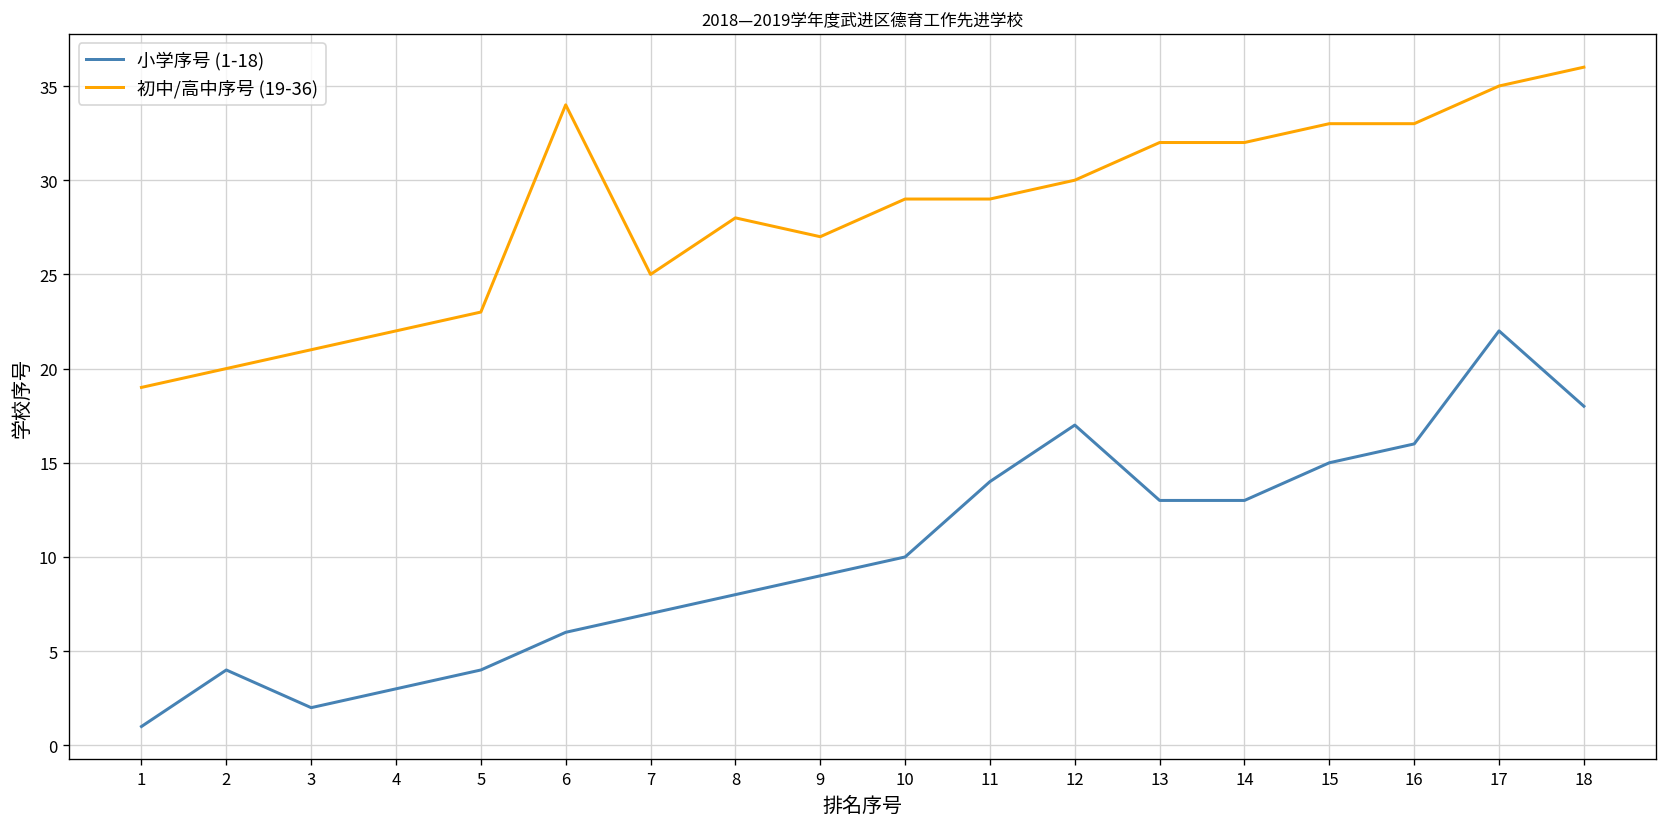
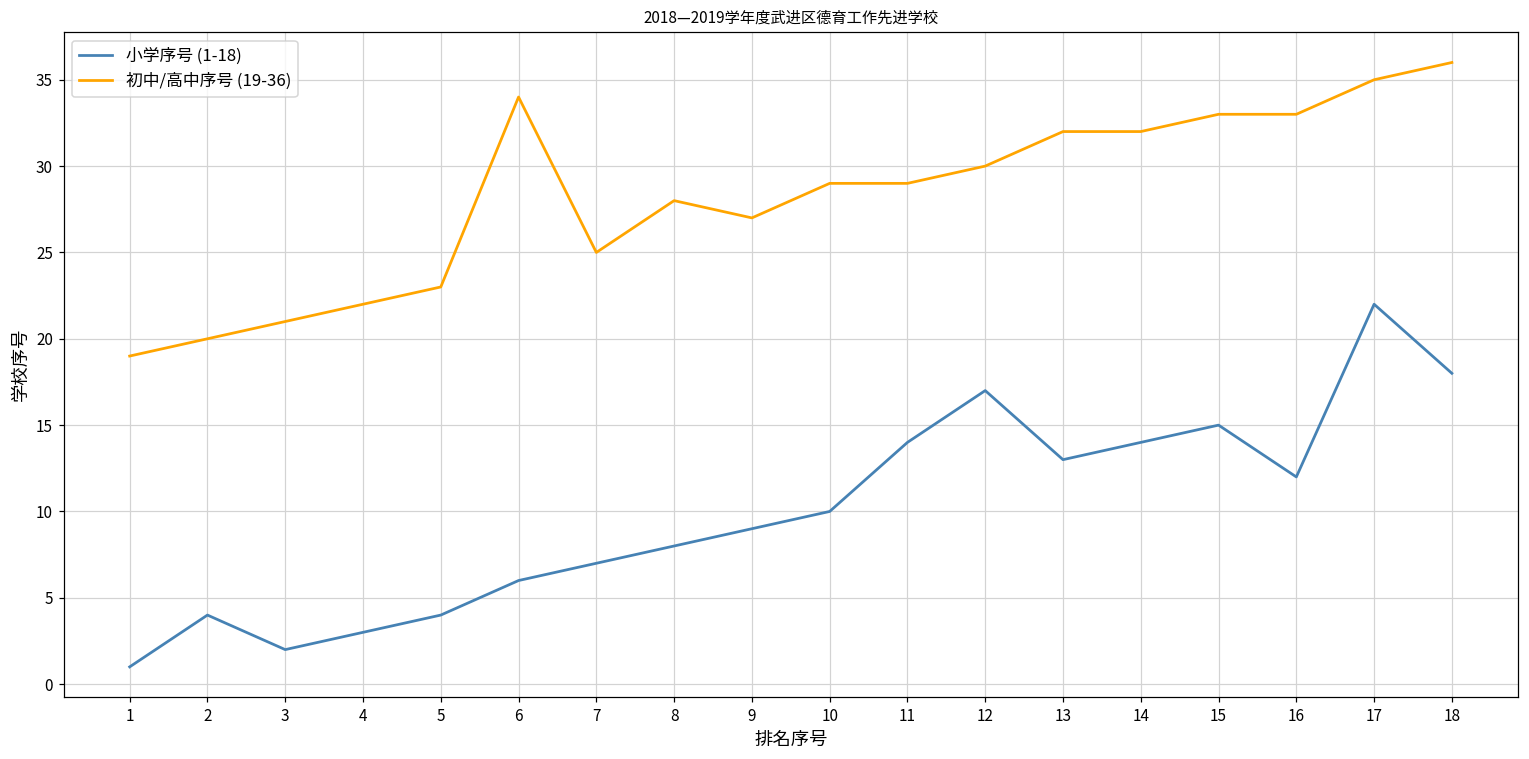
小学序号 (1-18), 14: 13 -> 14
小学序号 (1-18), 16: 16 -> 12
